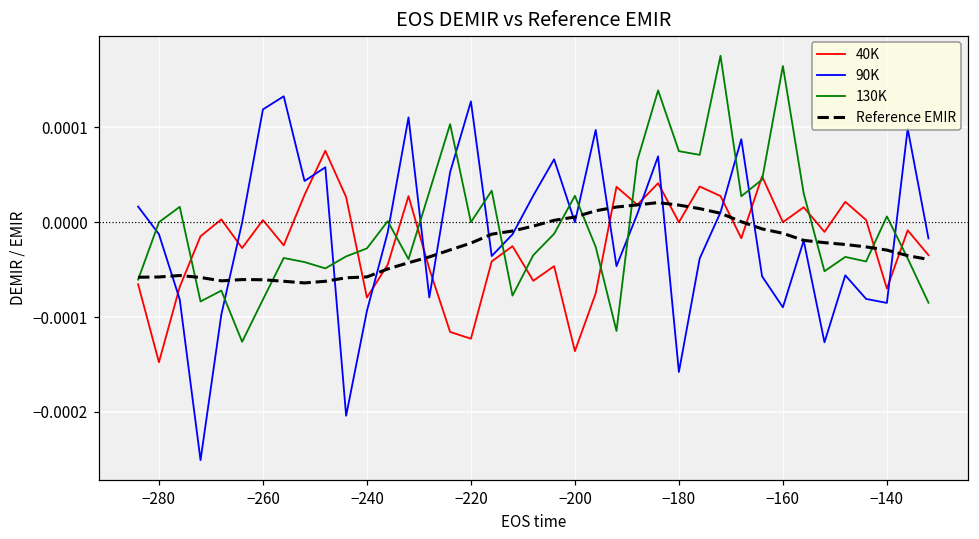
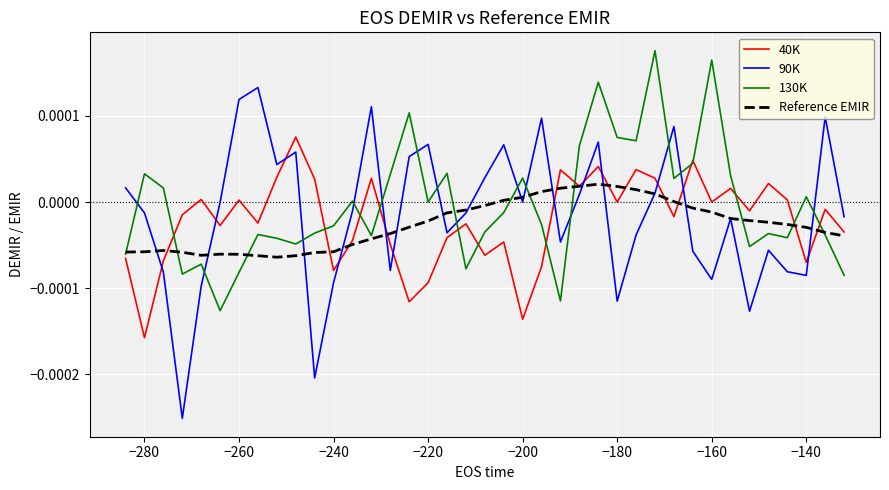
40K, −280: -0.00015 -> -0.00016
130K, −280: 0.00000 -> 0.00003
40K, −220: -0.00012 -> -0.00009
90K, −220: 0.00013 -> 0.00007
90K, −180: -0.00016 -> -0.00012
